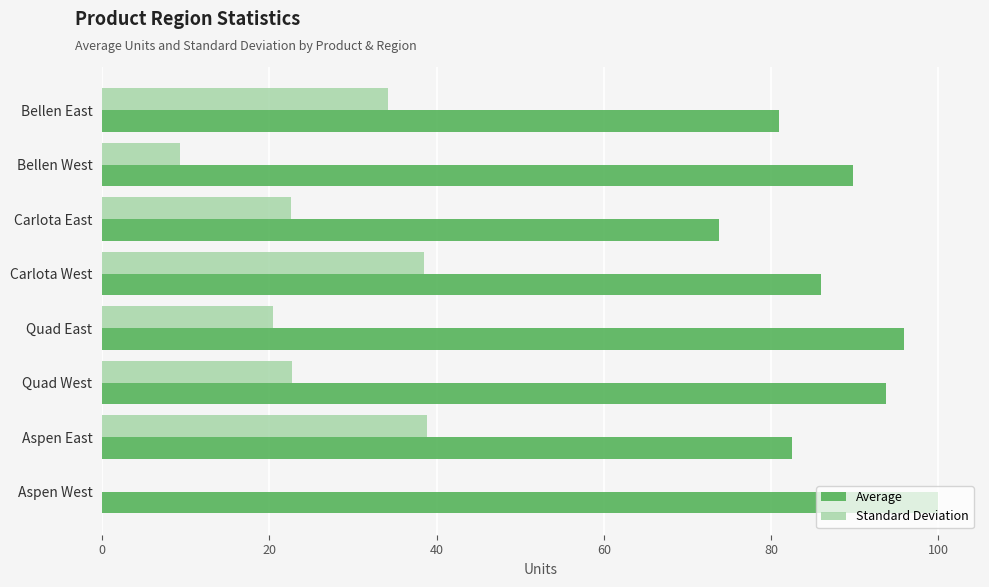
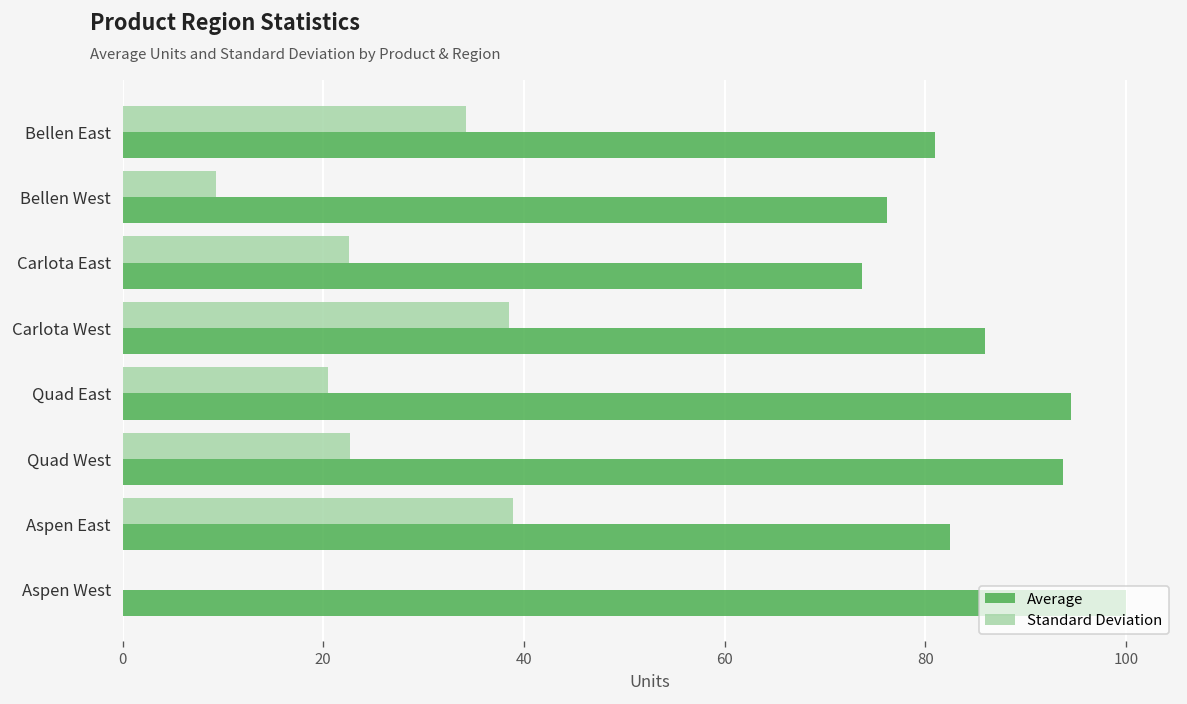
Average, Bellen West: 90 -> 76
Average, Quad East: 96 -> 95
